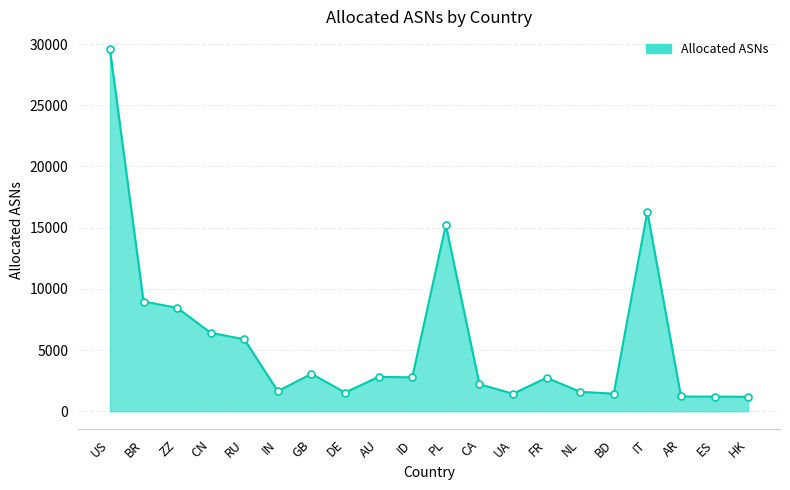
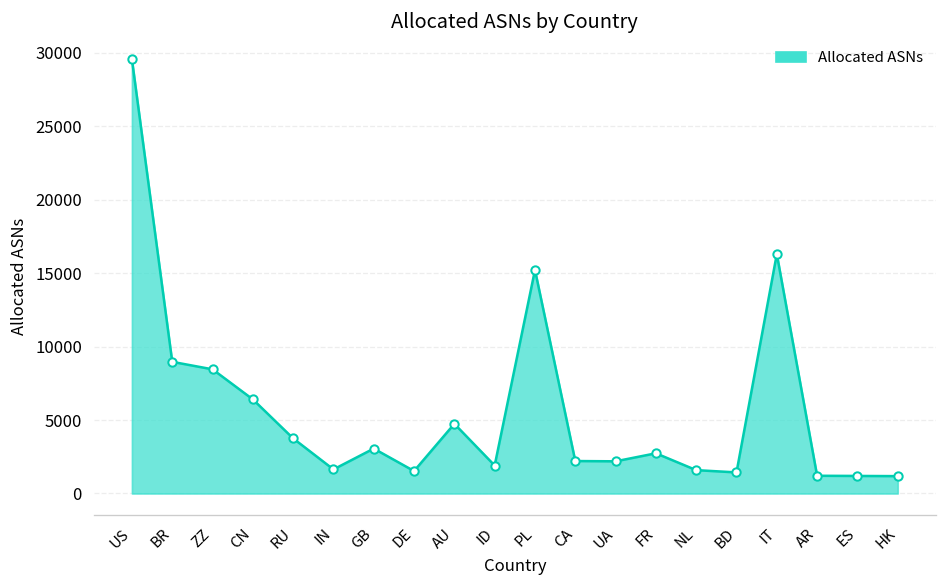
RU: 5900 -> 3800
AU: 2800 -> 4700
ID: 2800 -> 1900
UA: 1400 -> 2200
